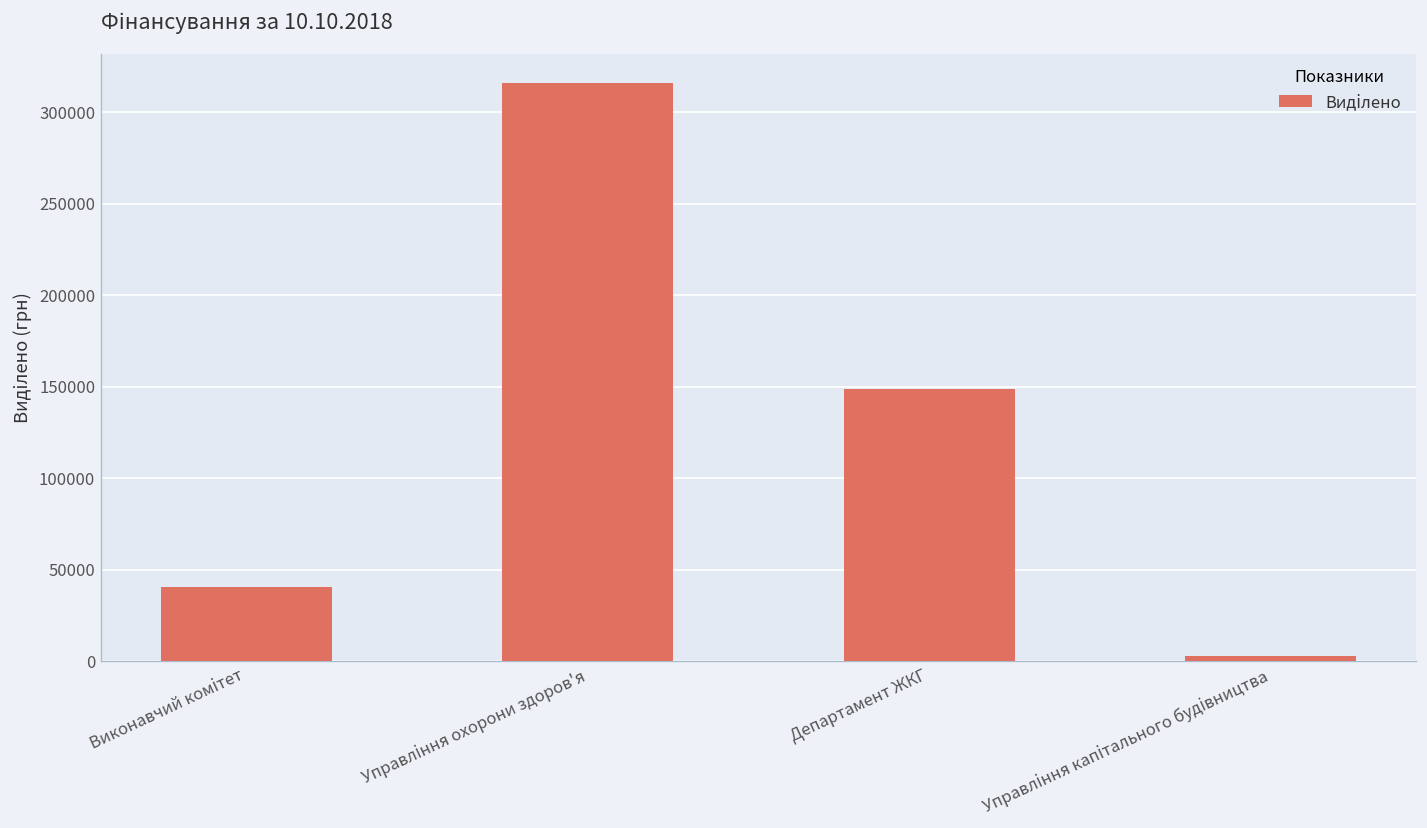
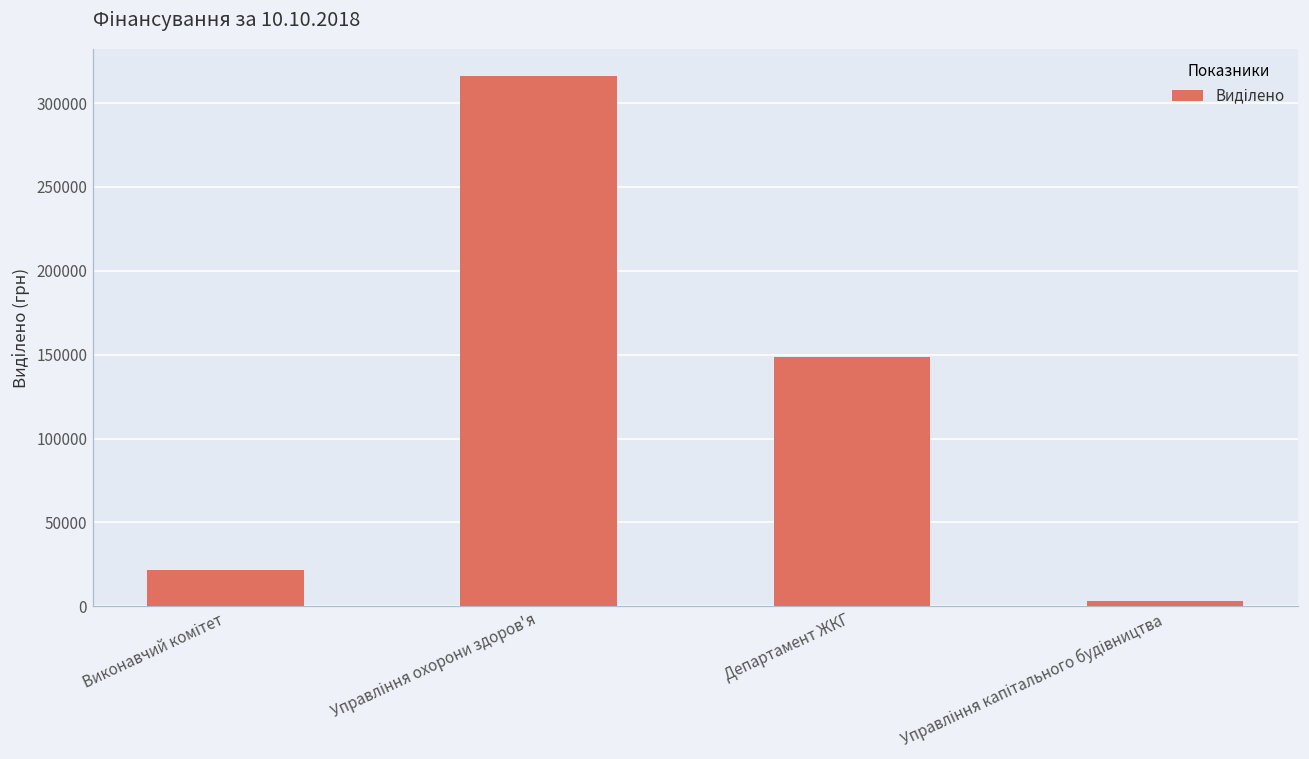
Виконавчий комітет: 41000 -> 22000
